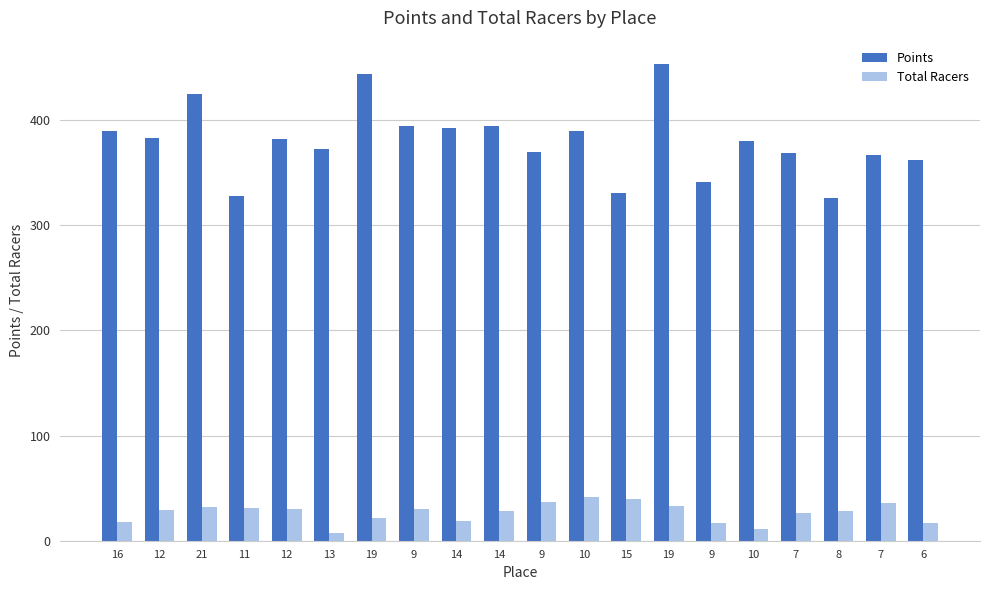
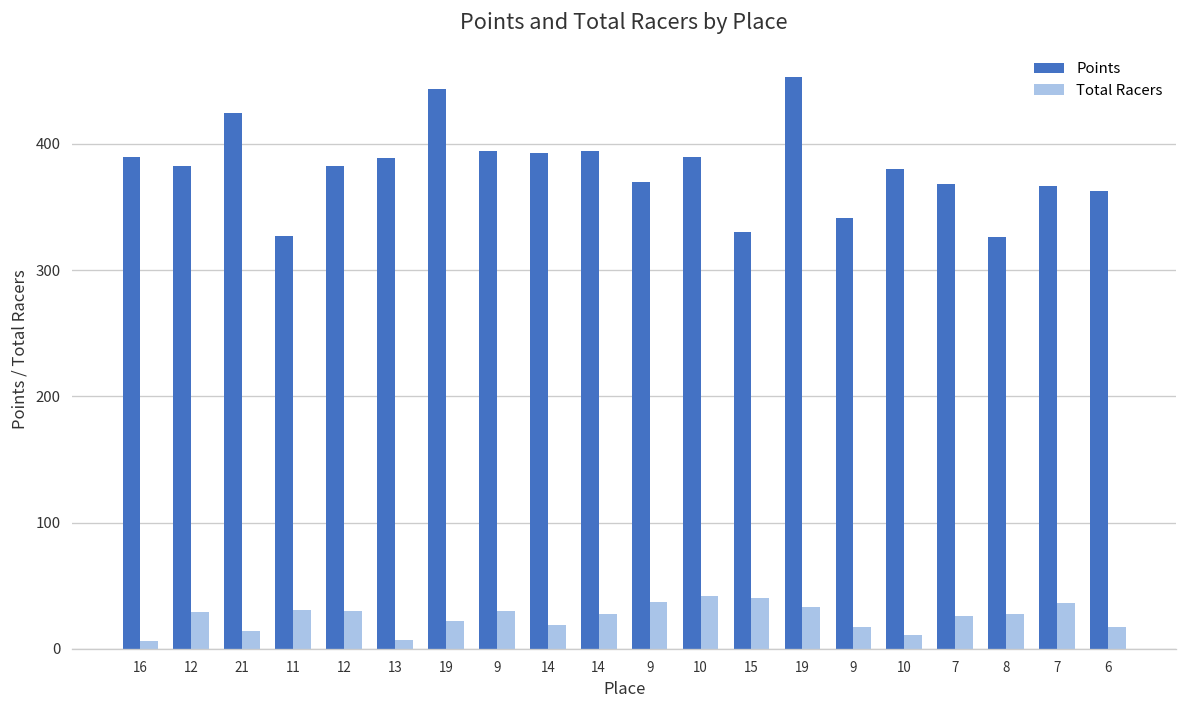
Total Racers, 16: 18 -> 6
Total Racers, 21: 32 -> 14
Points, 13: 372 -> 389
